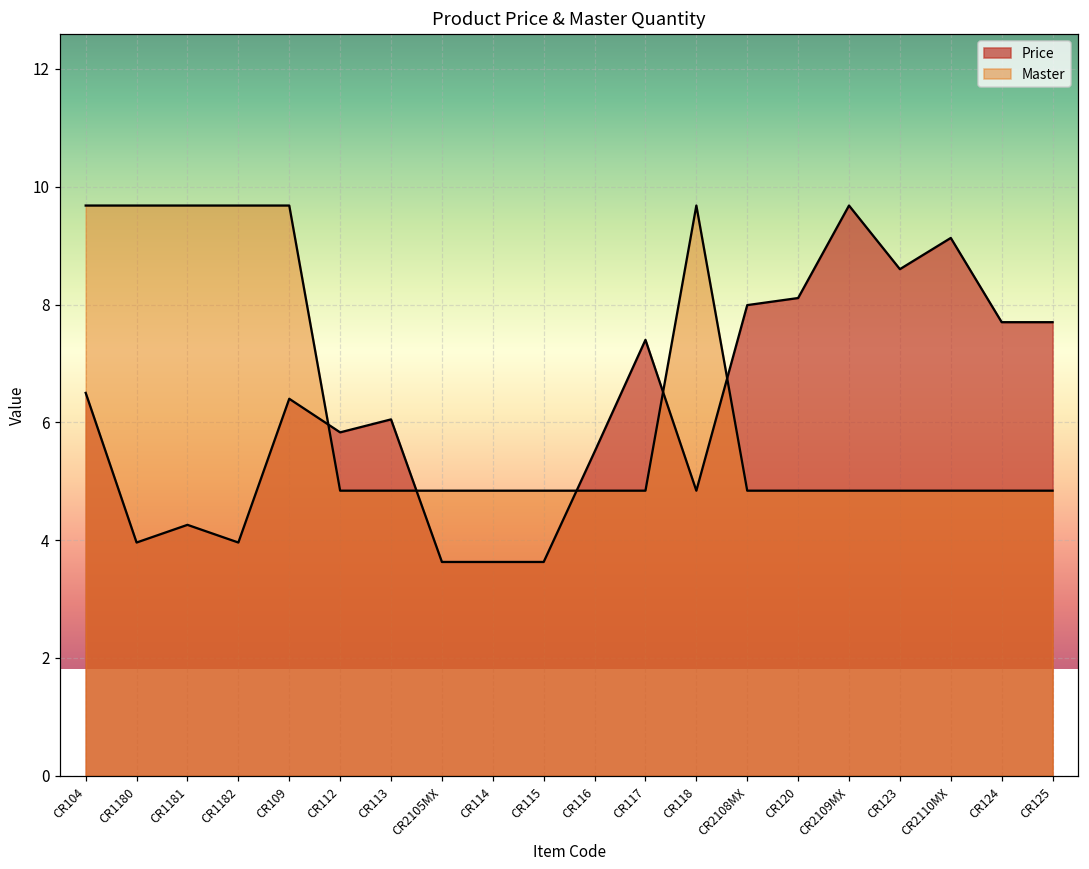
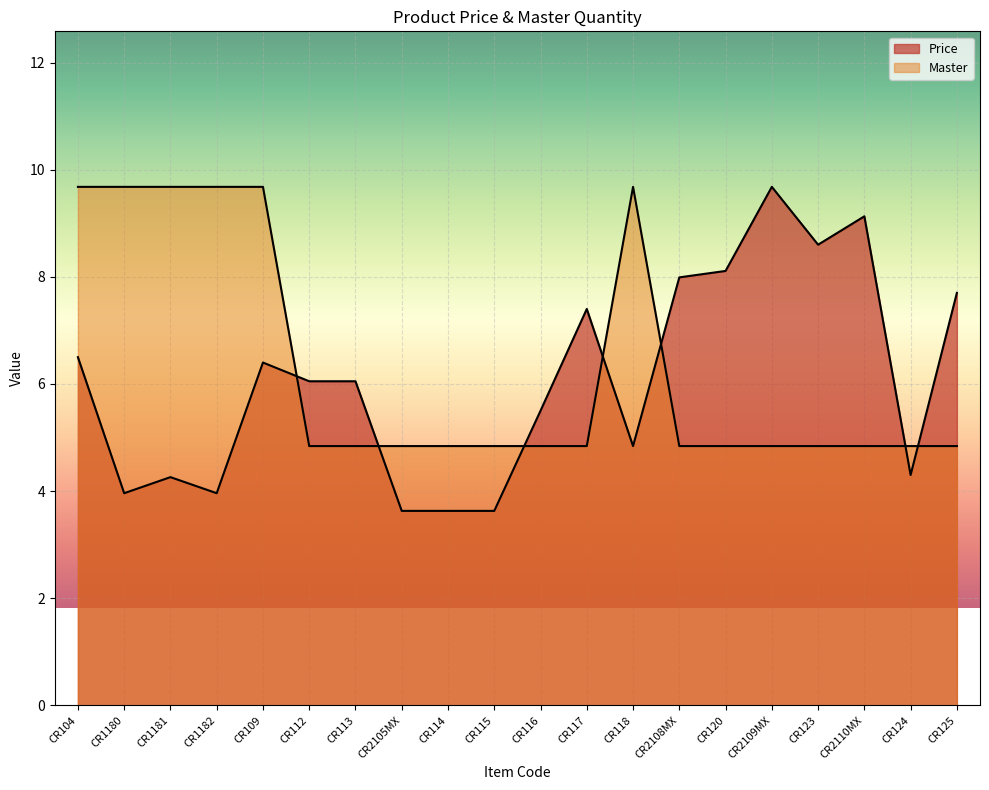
Price, CR112: 5.8 -> 6.1
Price, CR124: 7.7 -> 4.3
